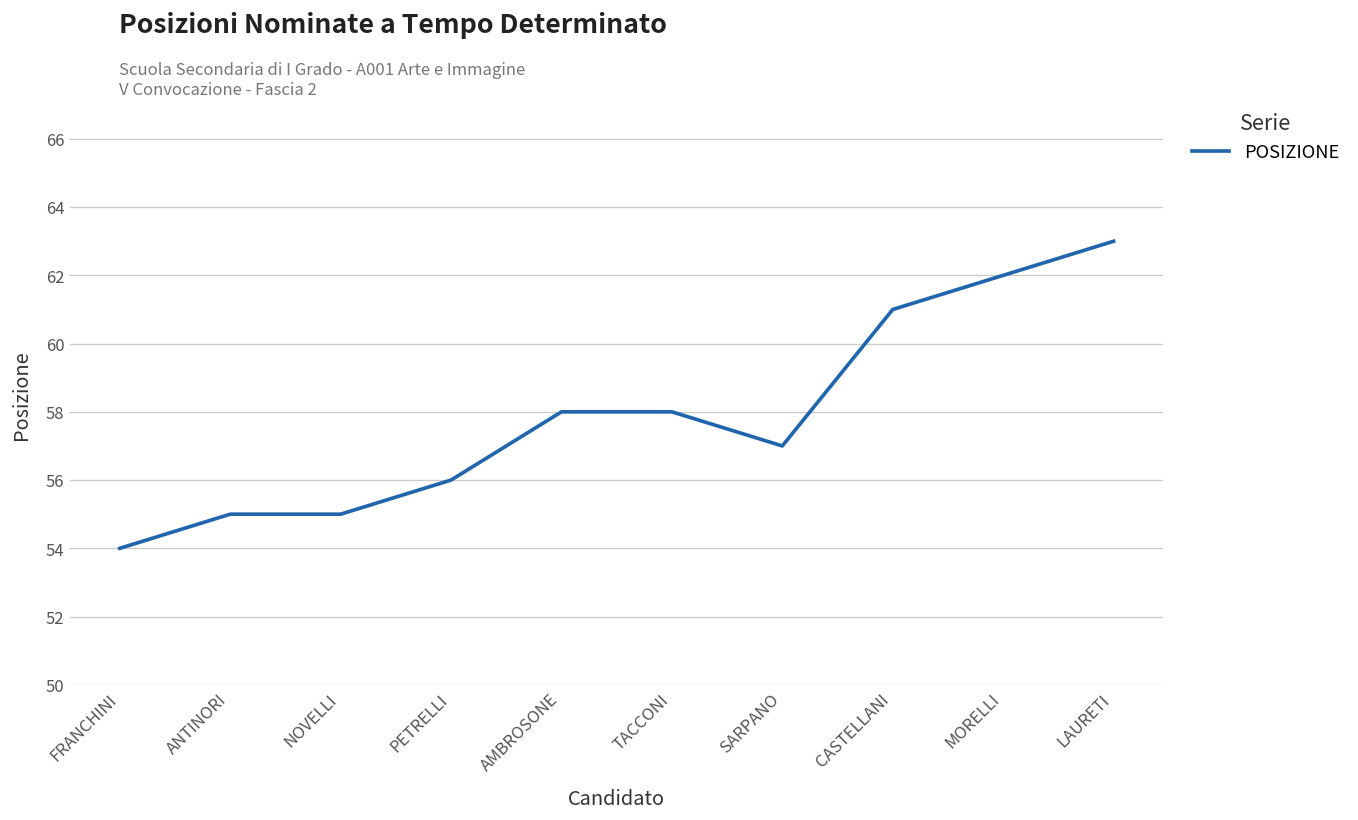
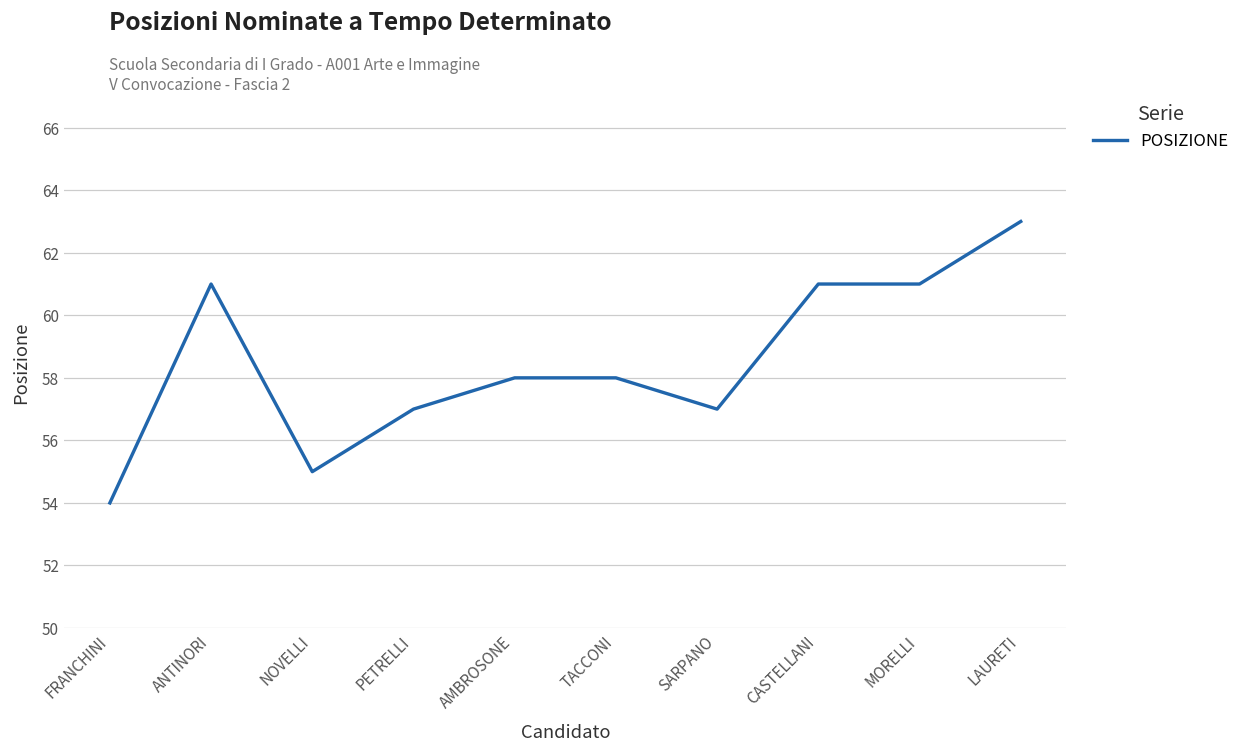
ANTINORI: 55 -> 61
PETRELLI: 56 -> 57
MORELLI: 62 -> 61
